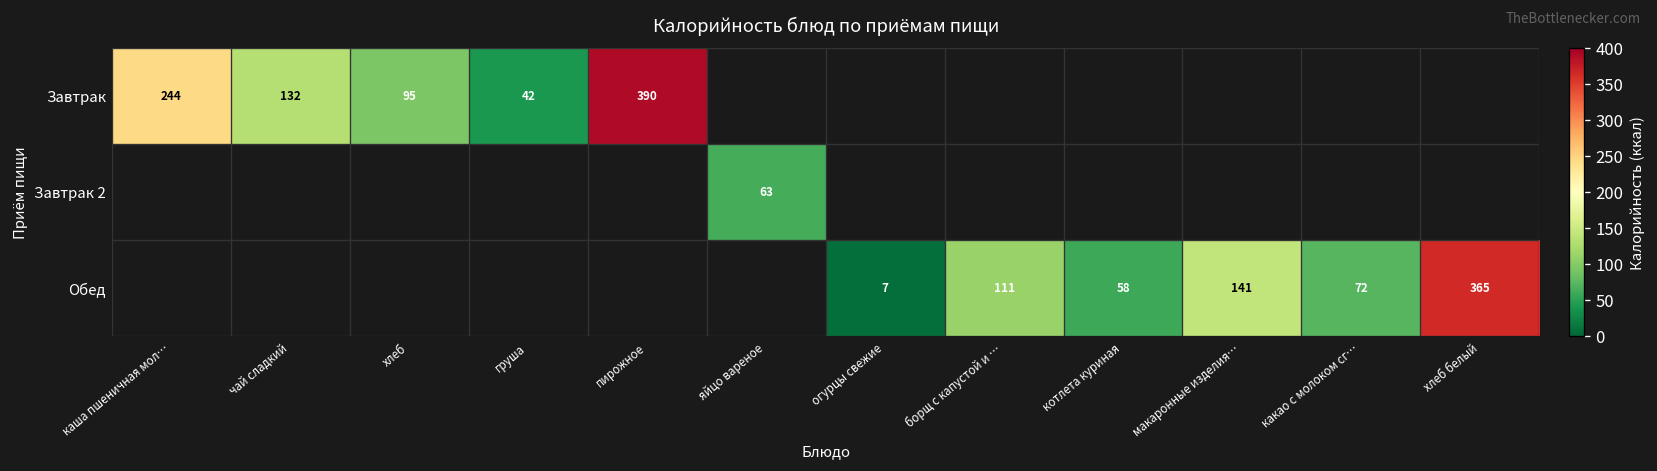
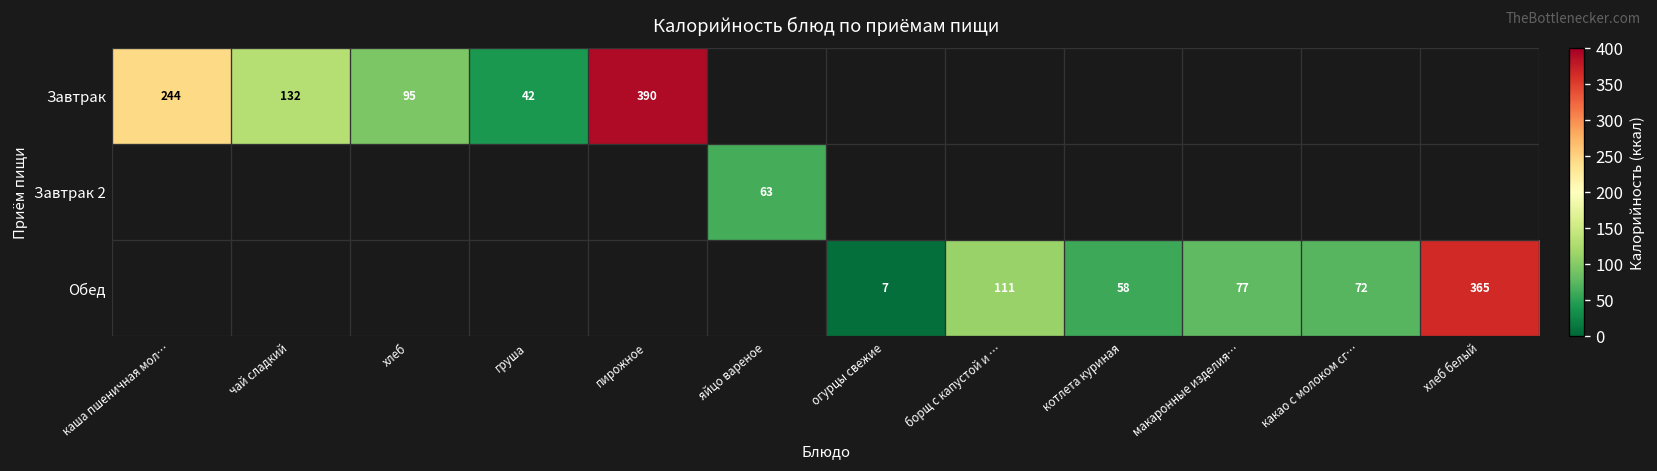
Обед, макаронные изделия…: 141 -> 77
